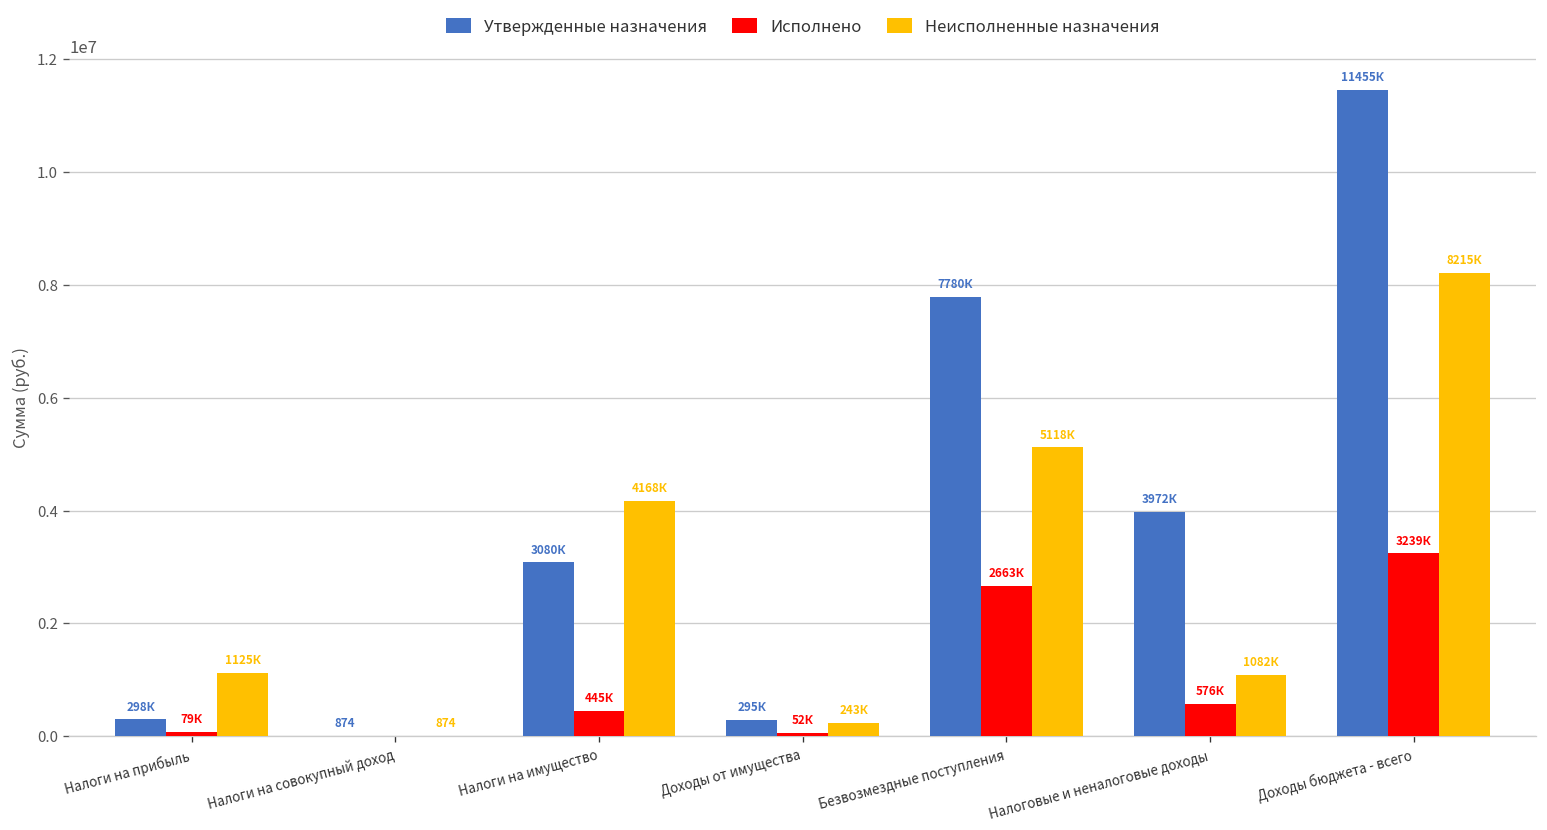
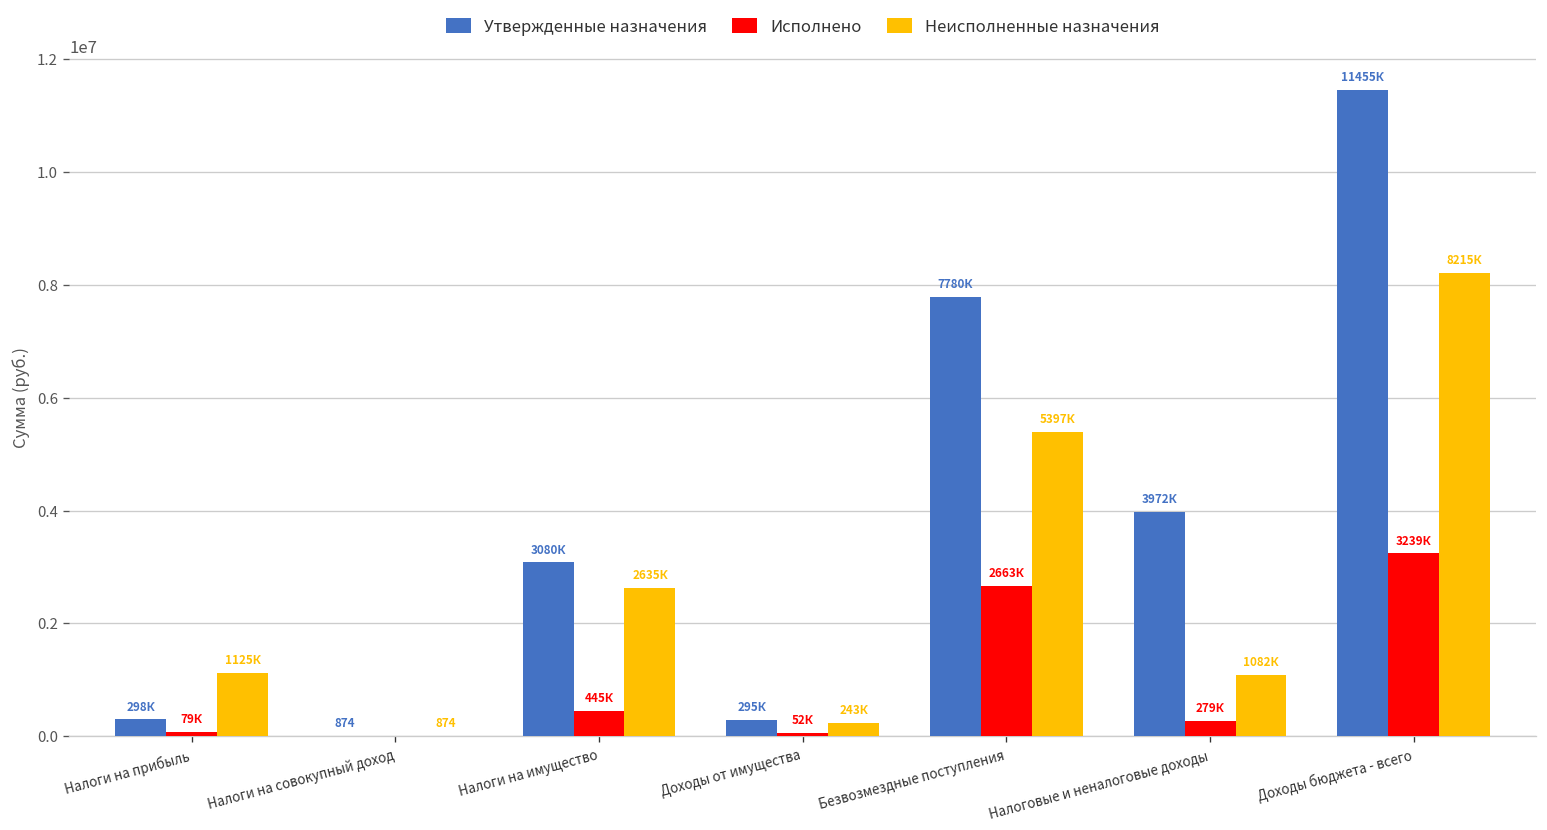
Неисполненные назначения, Налоги на имущество: 4168К -> 2635К
Неисполненные назначения, Безвозмездные поступления: 5118К -> 5397К
Исполнено, Налоговые и неналоговые доходы: 576К -> 279К
